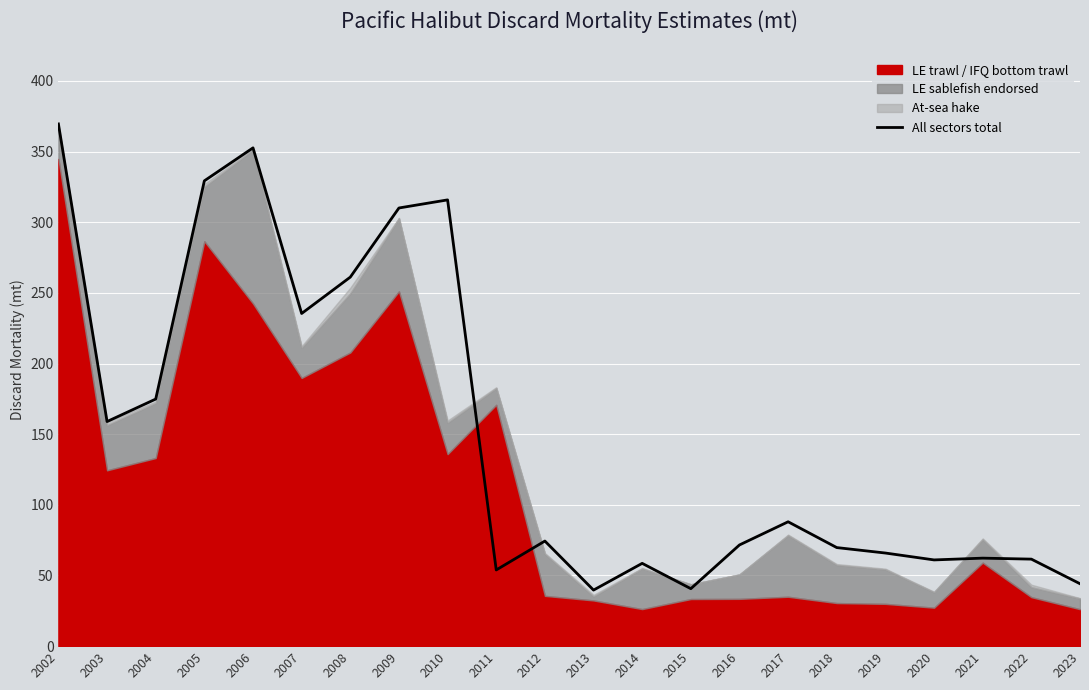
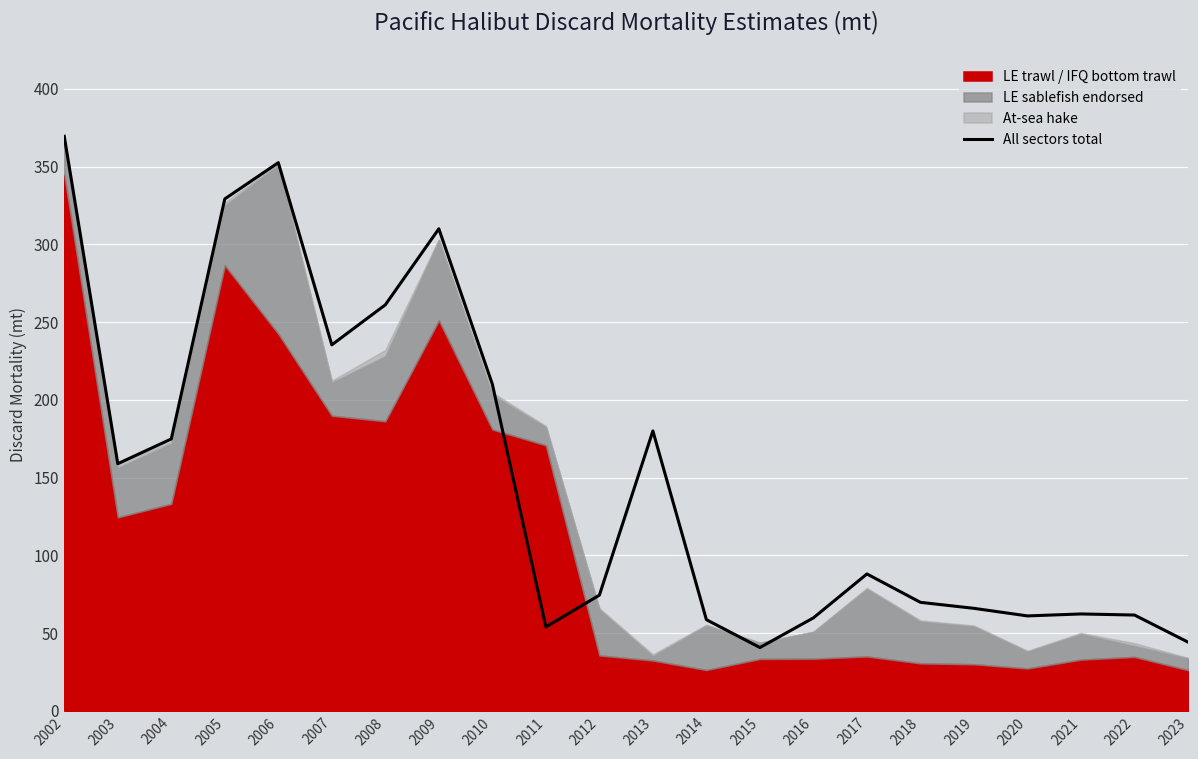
LE trawl / IFQ bottom trawl, 2008: 208 -> 186
All sectors total, 2010: 316 -> 210
LE trawl / IFQ bottom trawl, 2010: 136 -> 181
All sectors total, 2013: 40 -> 180
All sectors total, 2016: 72 -> 60
LE trawl / IFQ bottom trawl, 2021: 59 -> 33
